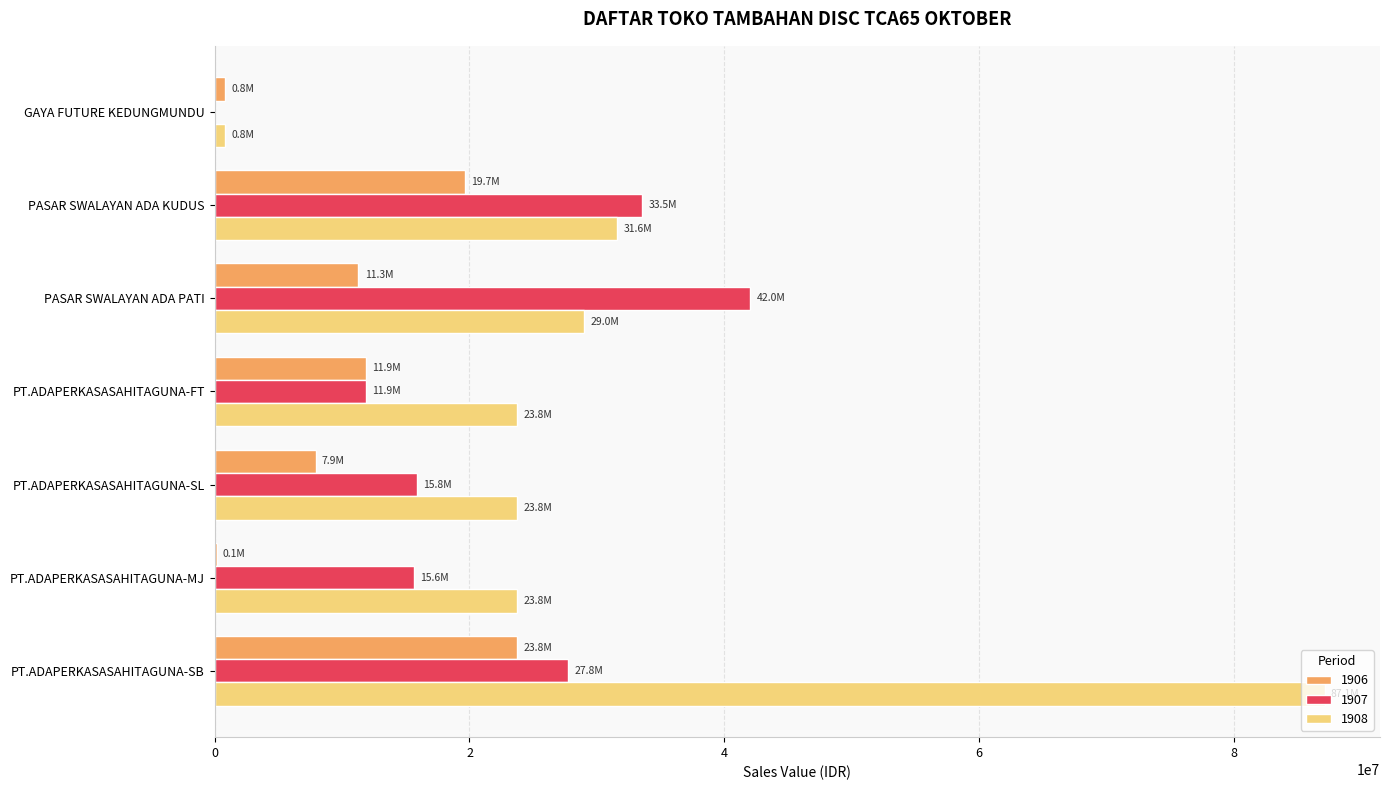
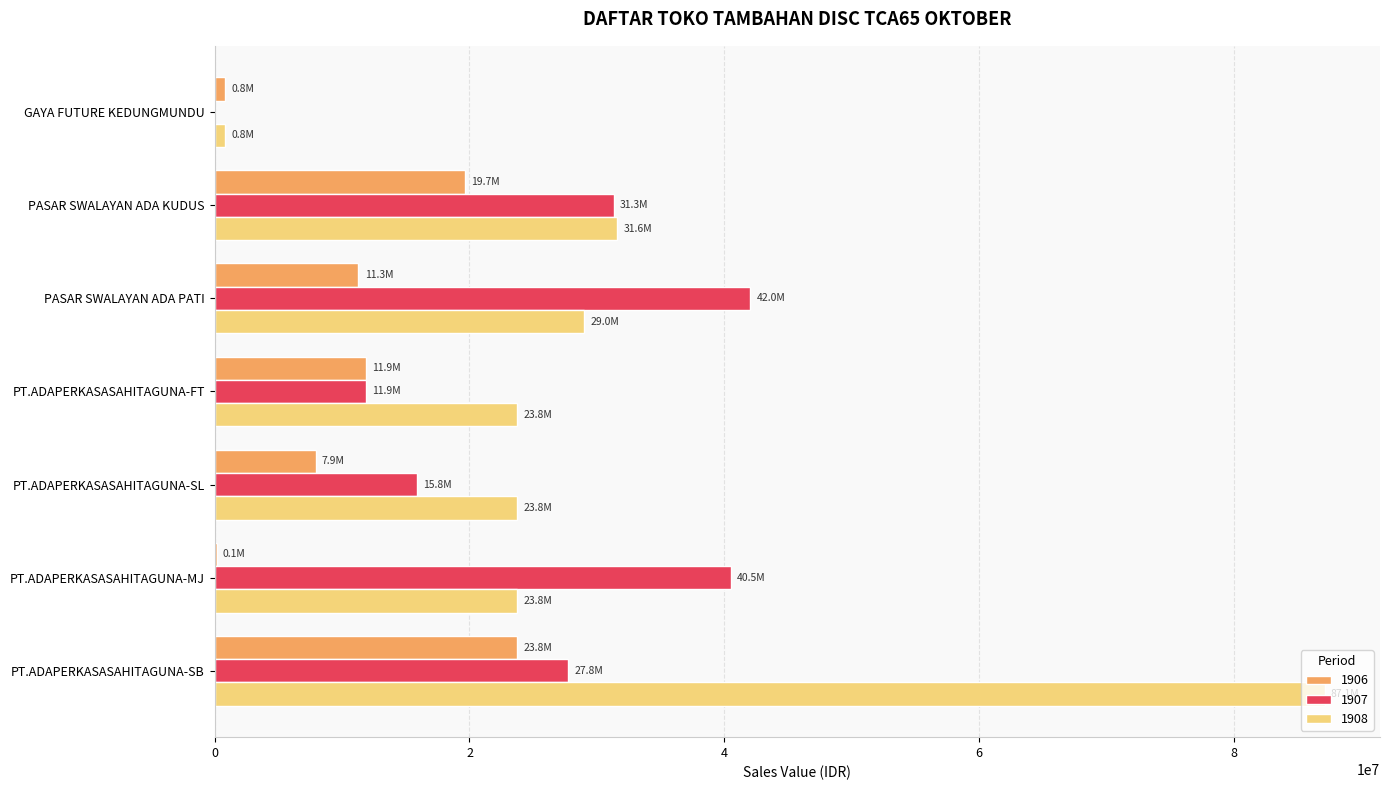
1907, PASAR SWALAYAN ADA KUDUS: 33.5M -> 31.3M
1907, PT.ADAPERKASASAHITAGUNA-MJ: 15.6M -> 40.5M
